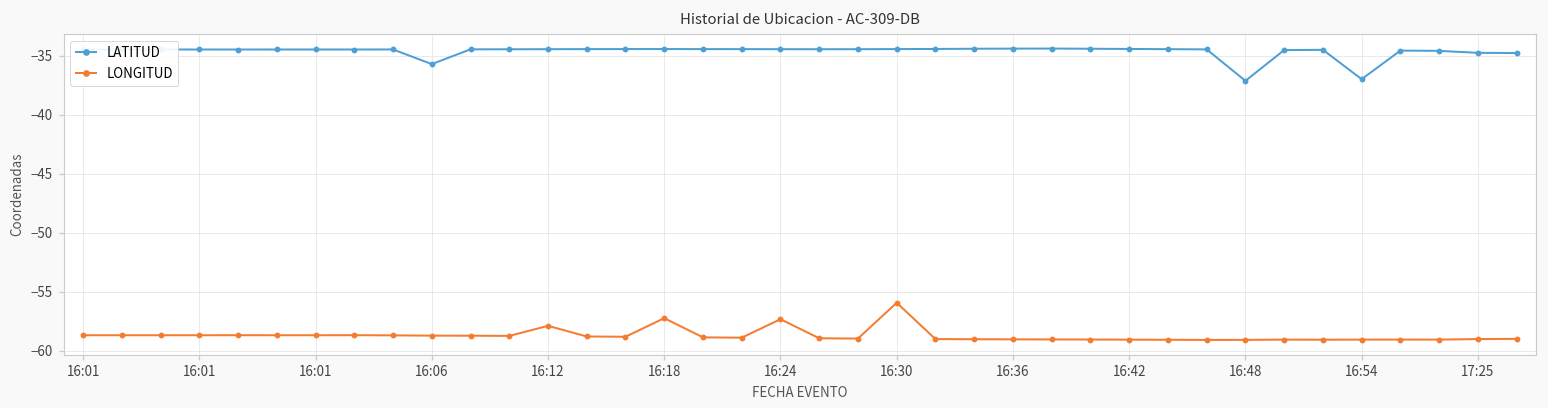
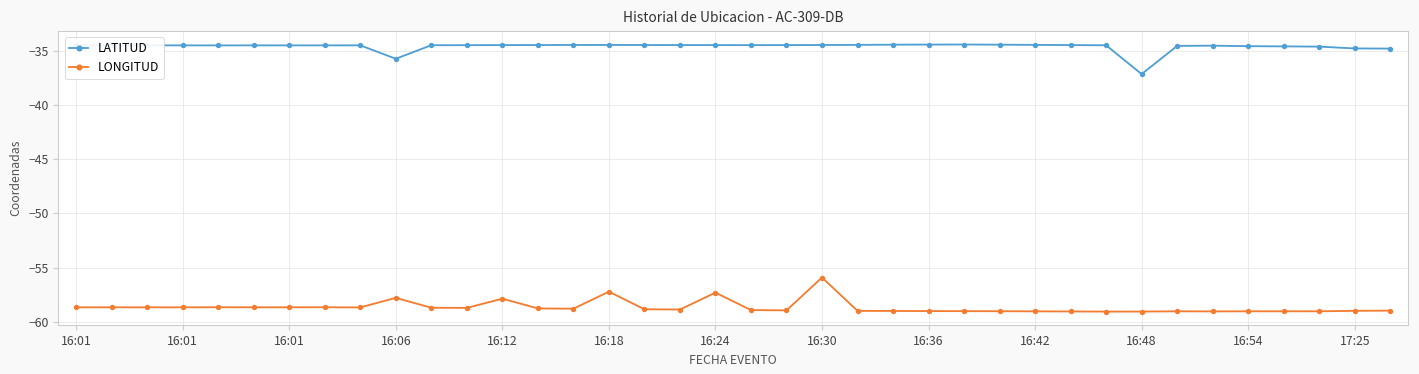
LONGITUD, 16:06: -59 -> -58
LATITUD, 16:54: -37 -> -35
